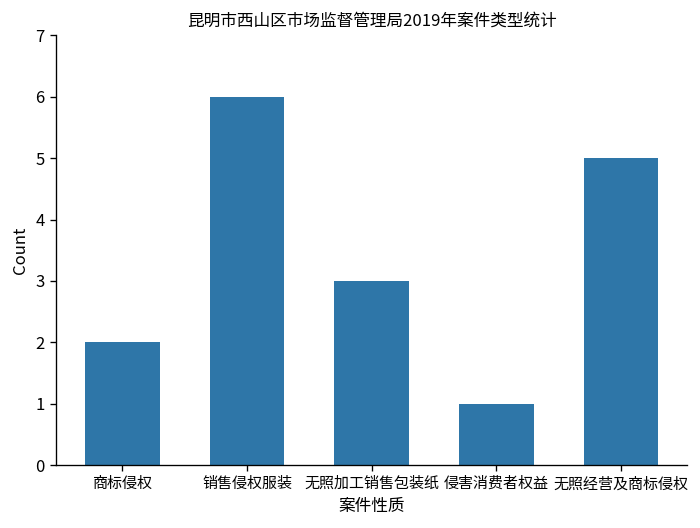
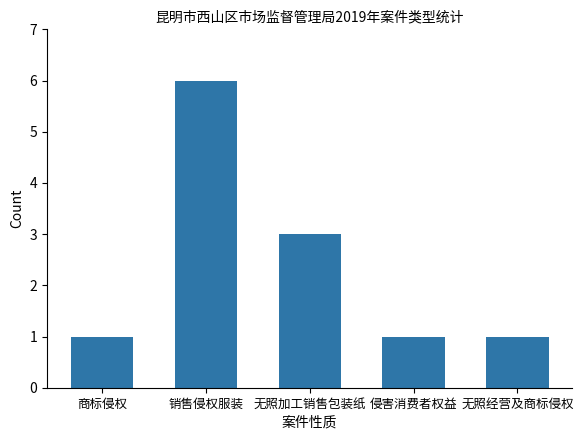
商标侵权: 2 -> 1
无照经营及商标侵权: 5 -> 1
